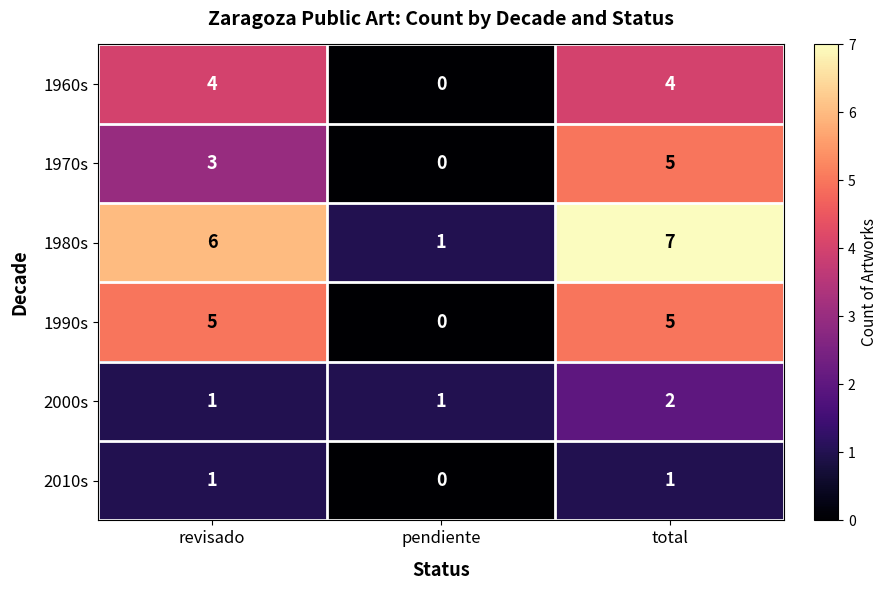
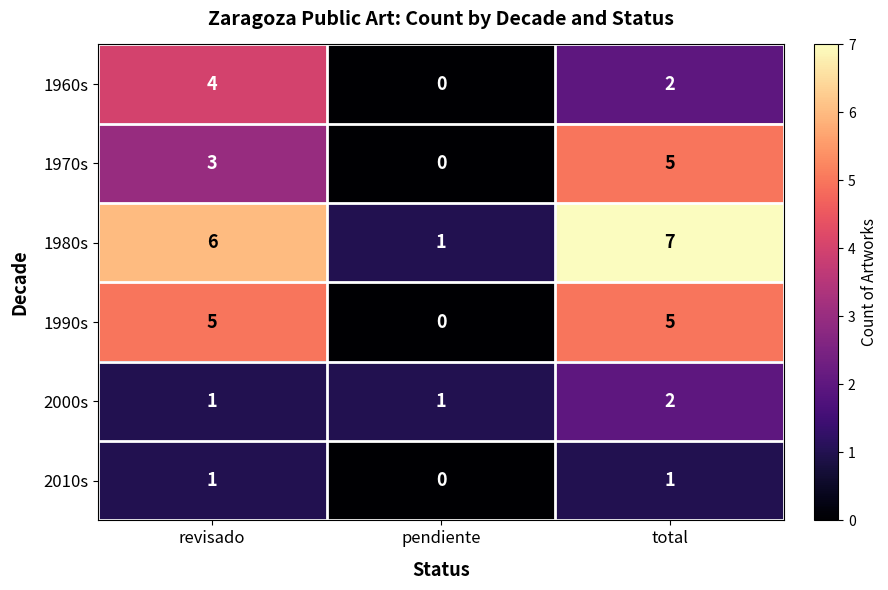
1960s, total: 4 -> 2
